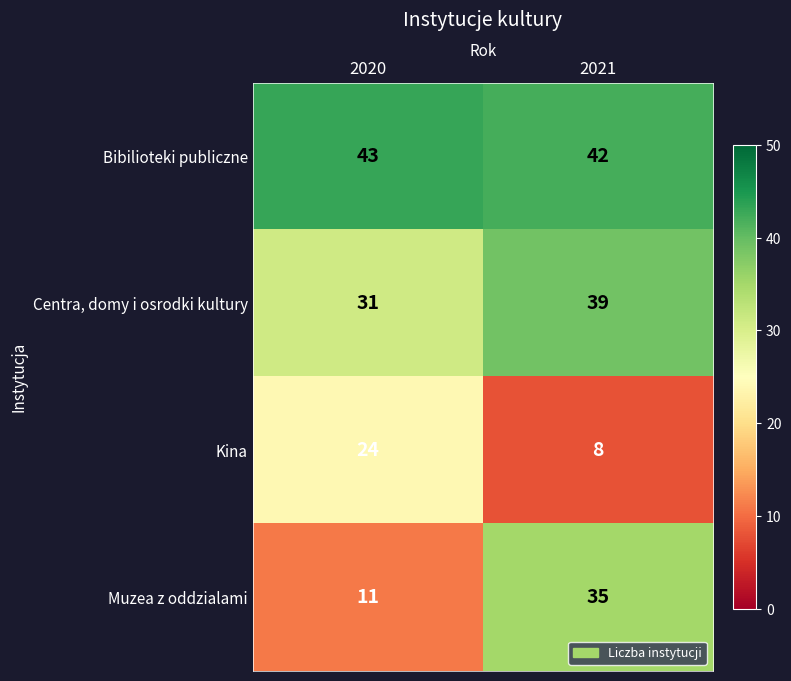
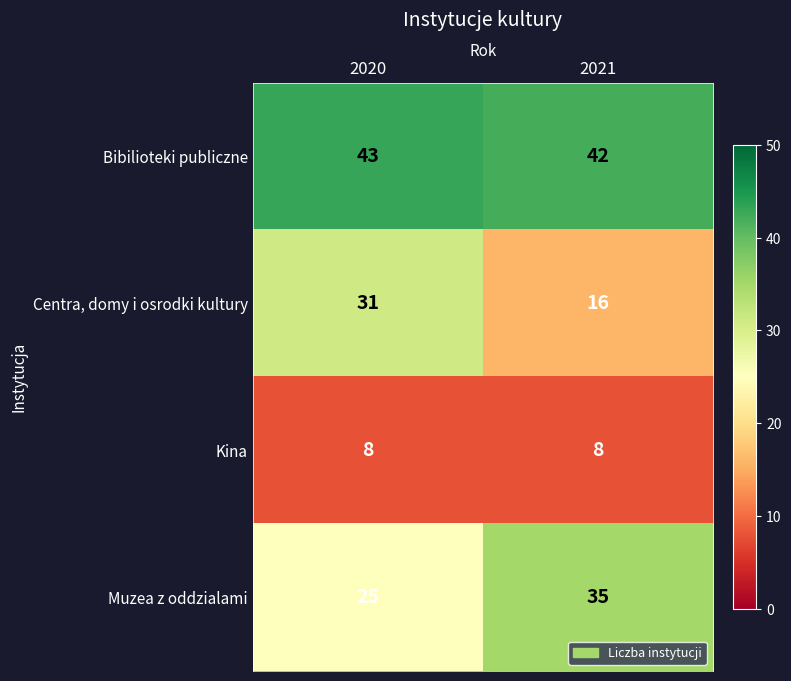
Centra, domy i osrodki kultury, 2021: 39 -> 16
Kina, 2020: 24 -> 8
Muzea z oddzialami, 2020: 11 -> 25
